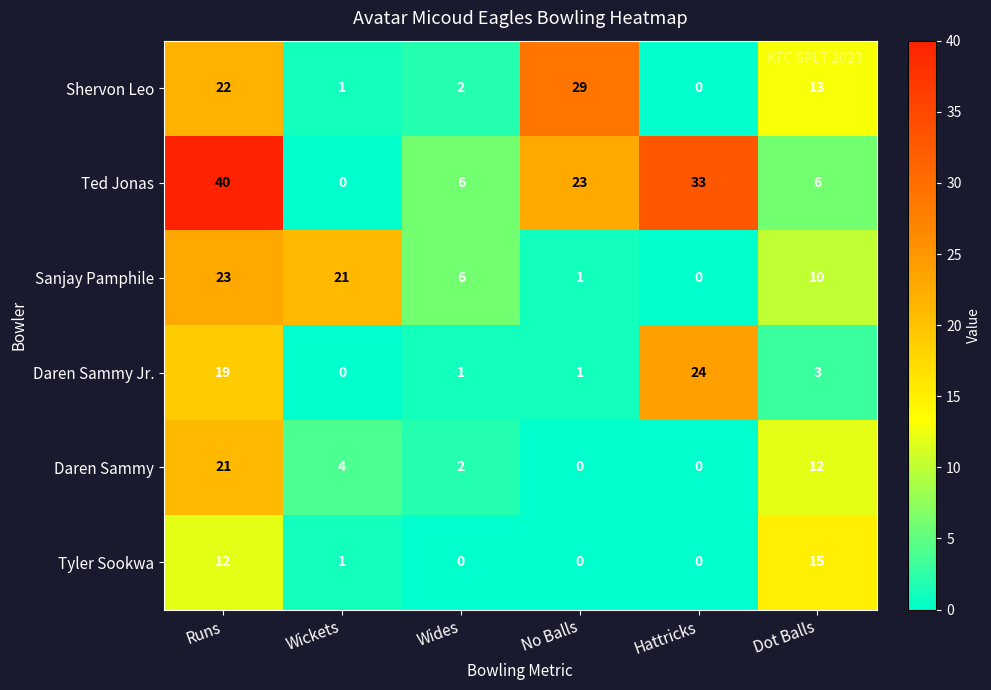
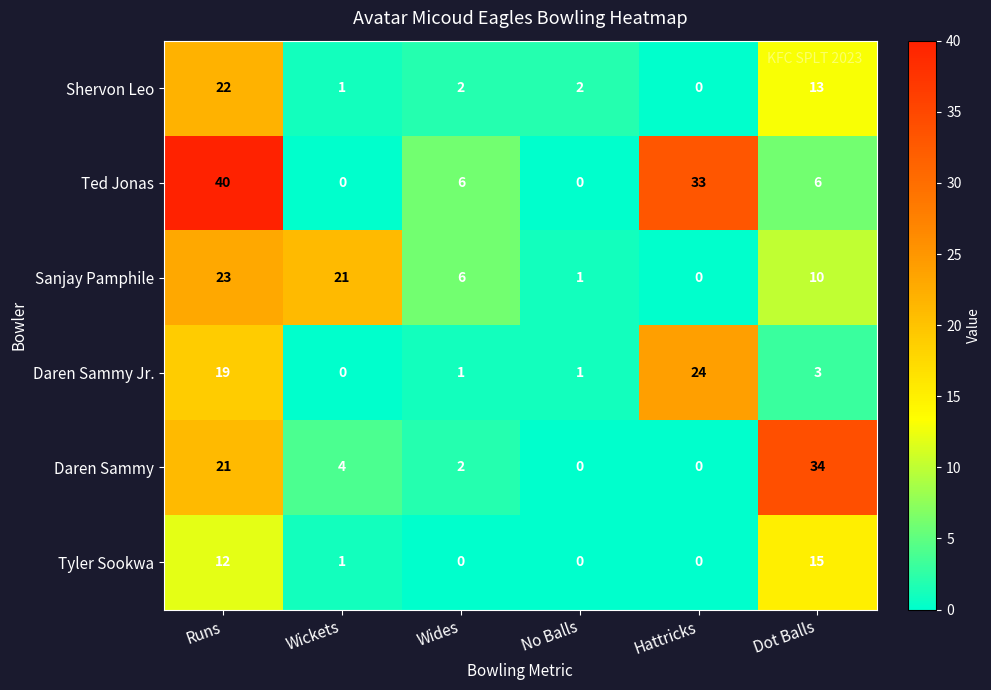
Shervon Leo, No Balls: 29 -> 2
Ted Jonas, No Balls: 23 -> 0
Daren Sammy, Dot Balls: 12 -> 34
